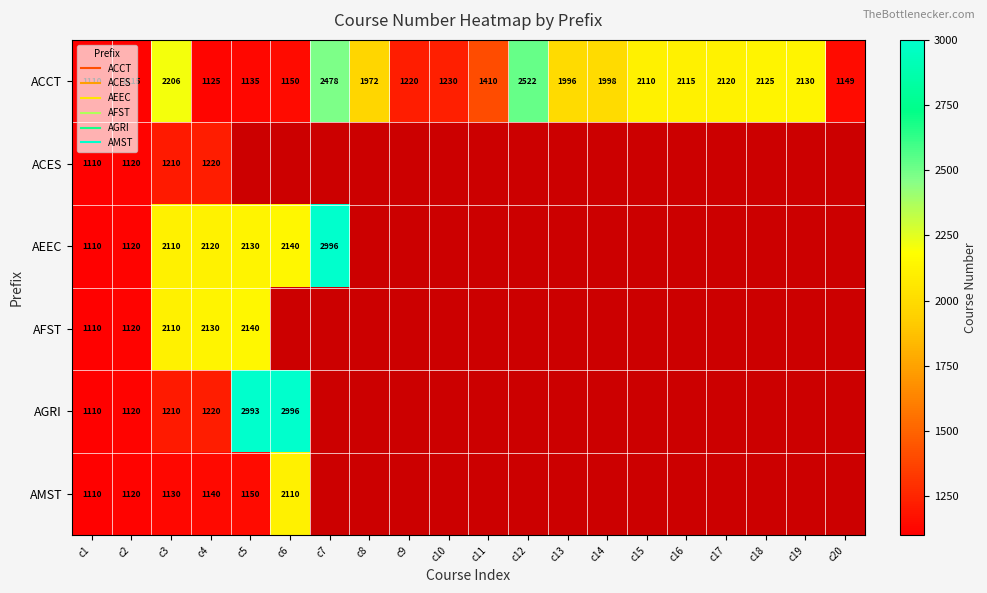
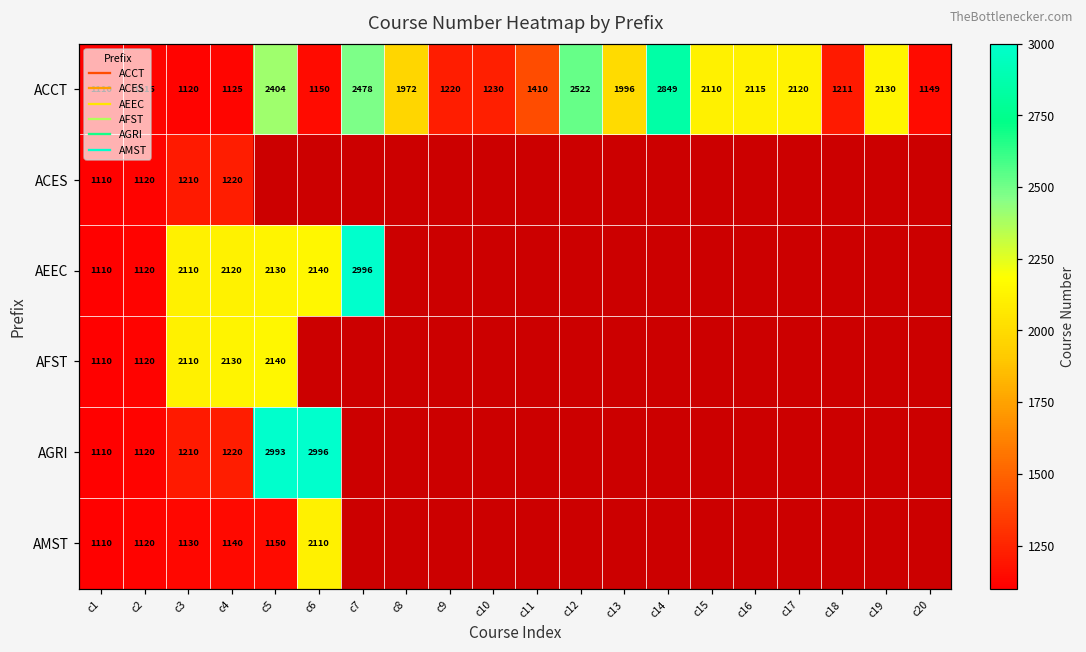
ACCT, c3: 2206 -> 1120
ACCT, c5: 1135 -> 2404
ACCT, c14: 1998 -> 2849
ACCT, c18: 2125 -> 1211
